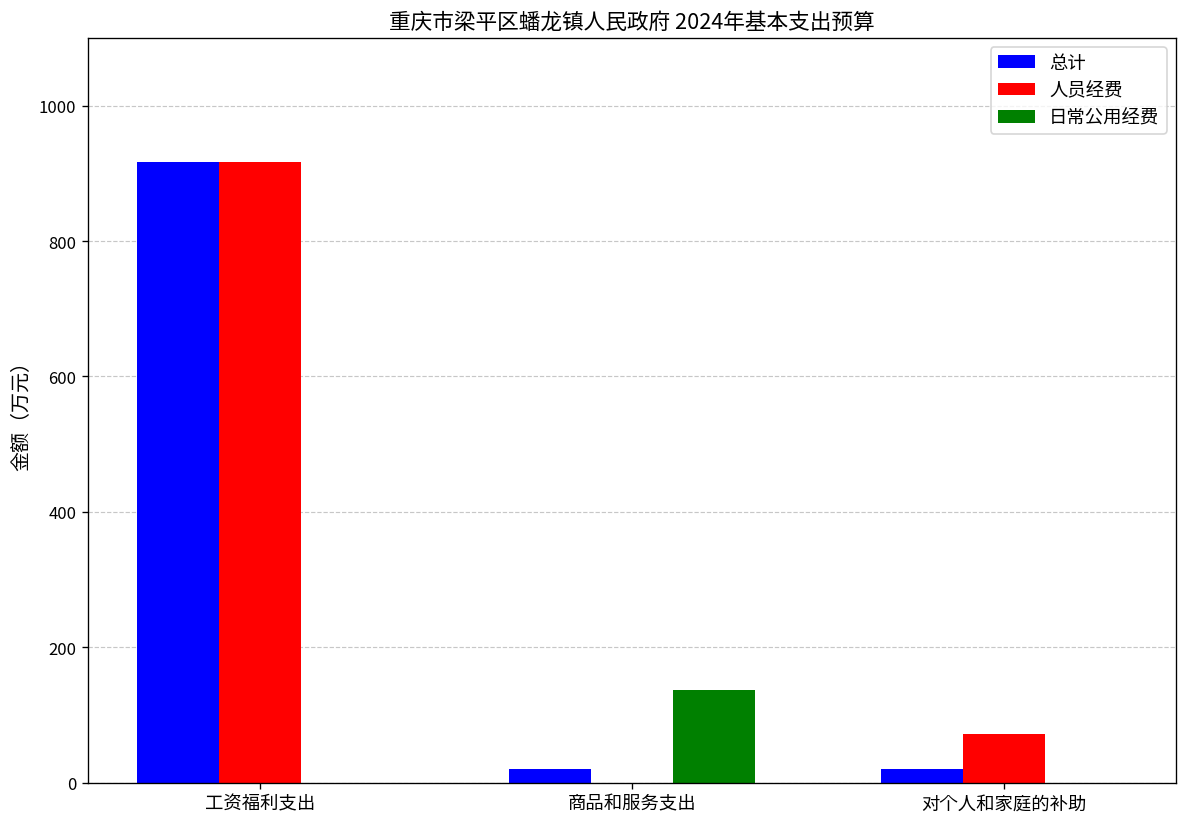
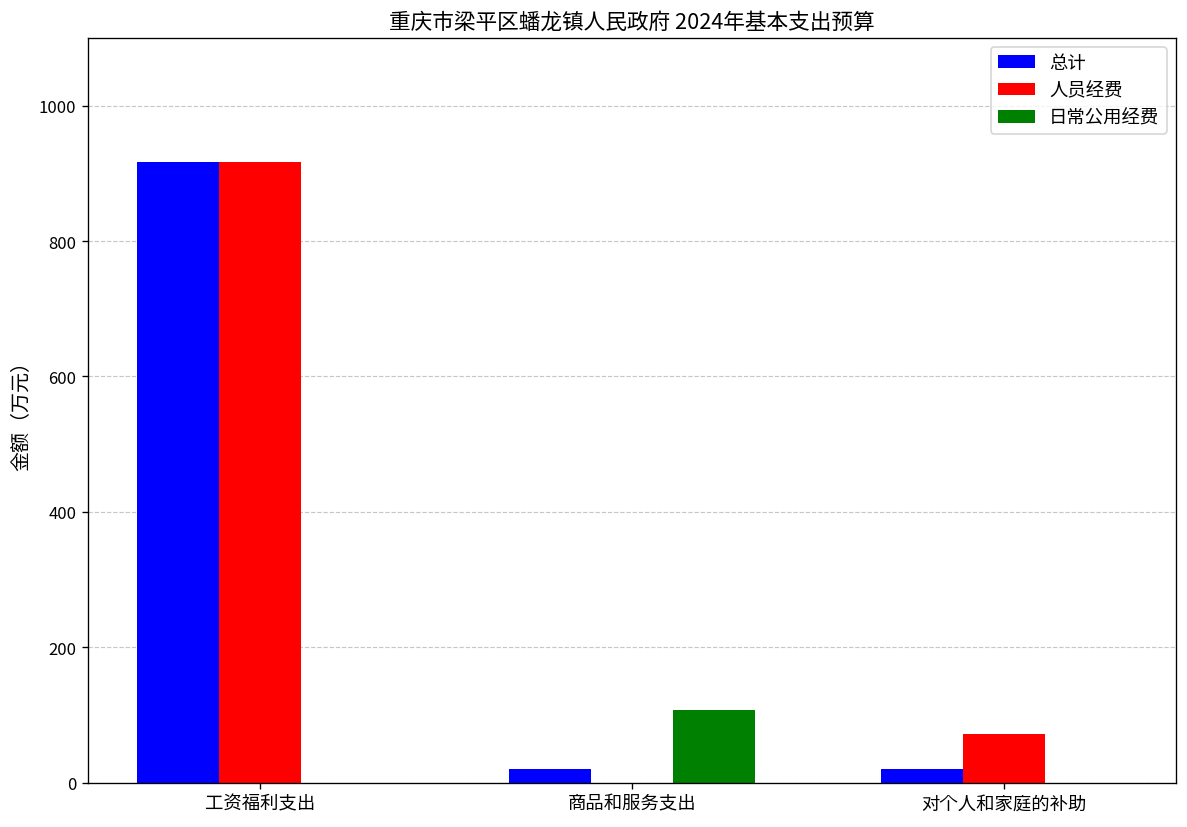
日常公用经费, 商品和服务支出: 140 -> 110
